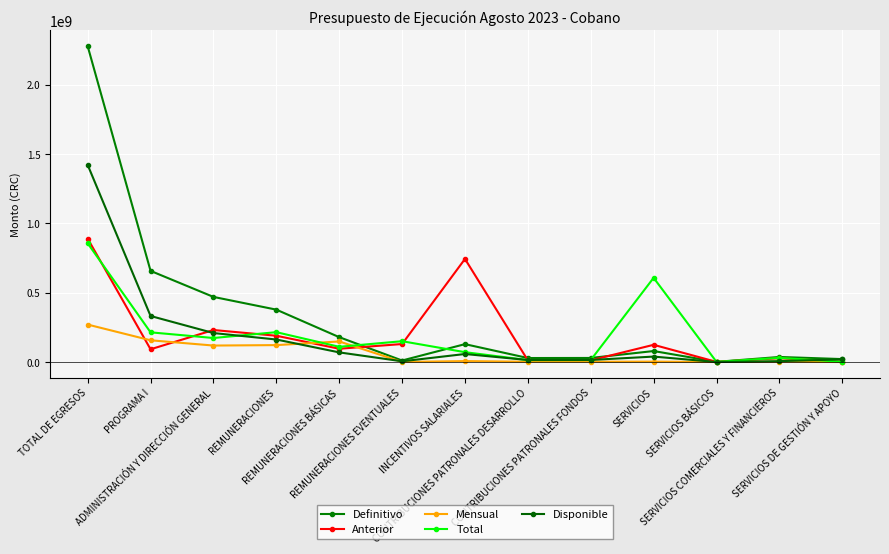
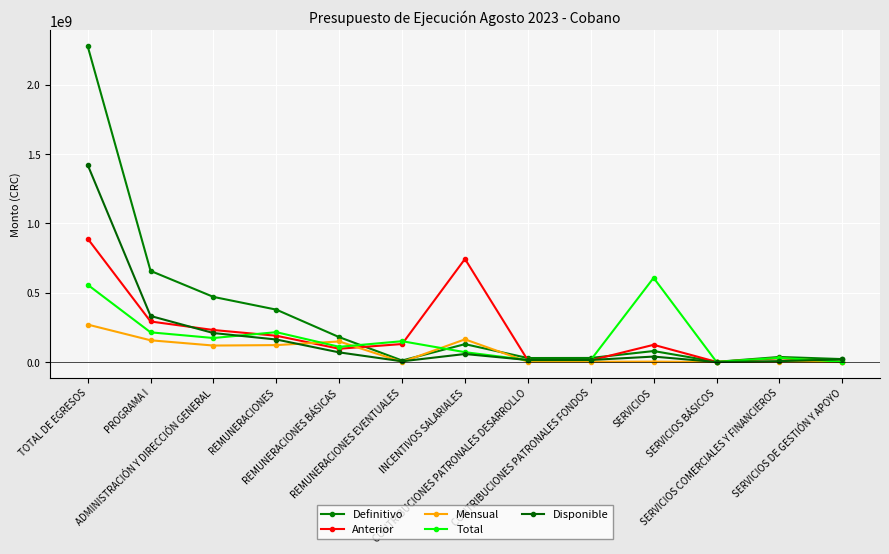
Total, TOTAL DE EGRESOS: 860000000 -> 560000000
Anterior, PROGRAMA I: 90000000 -> 290000000
Mensual, INCENTIVOS SALARIALES: 10000000 -> 160000000
